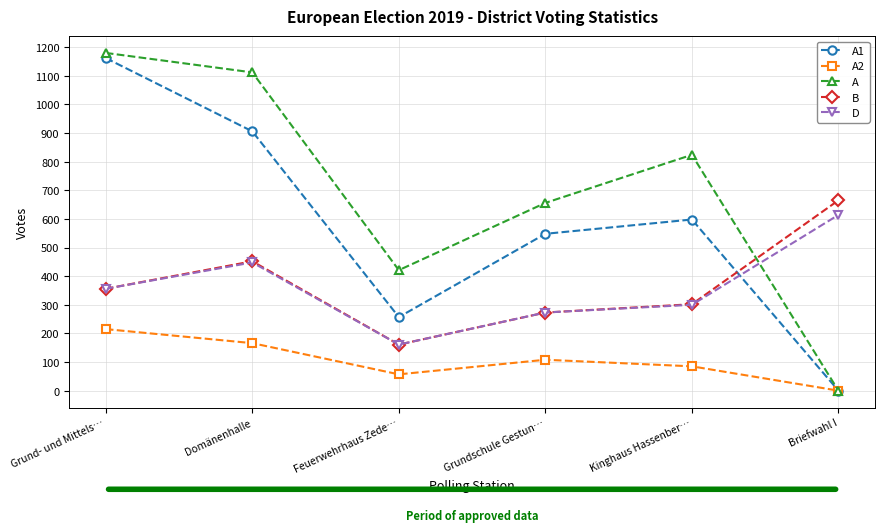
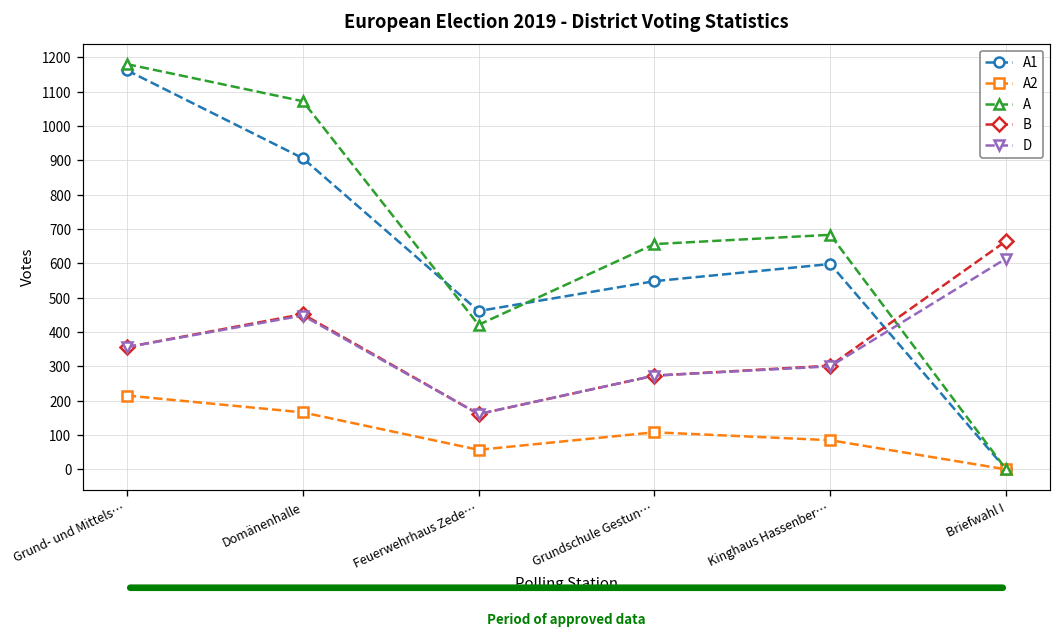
A, Domänenhalle: 1110 -> 1070
A1, Feuerwehrhaus Zede…: 260 -> 460
A, Kinghaus Hassenber…: 820 -> 680
